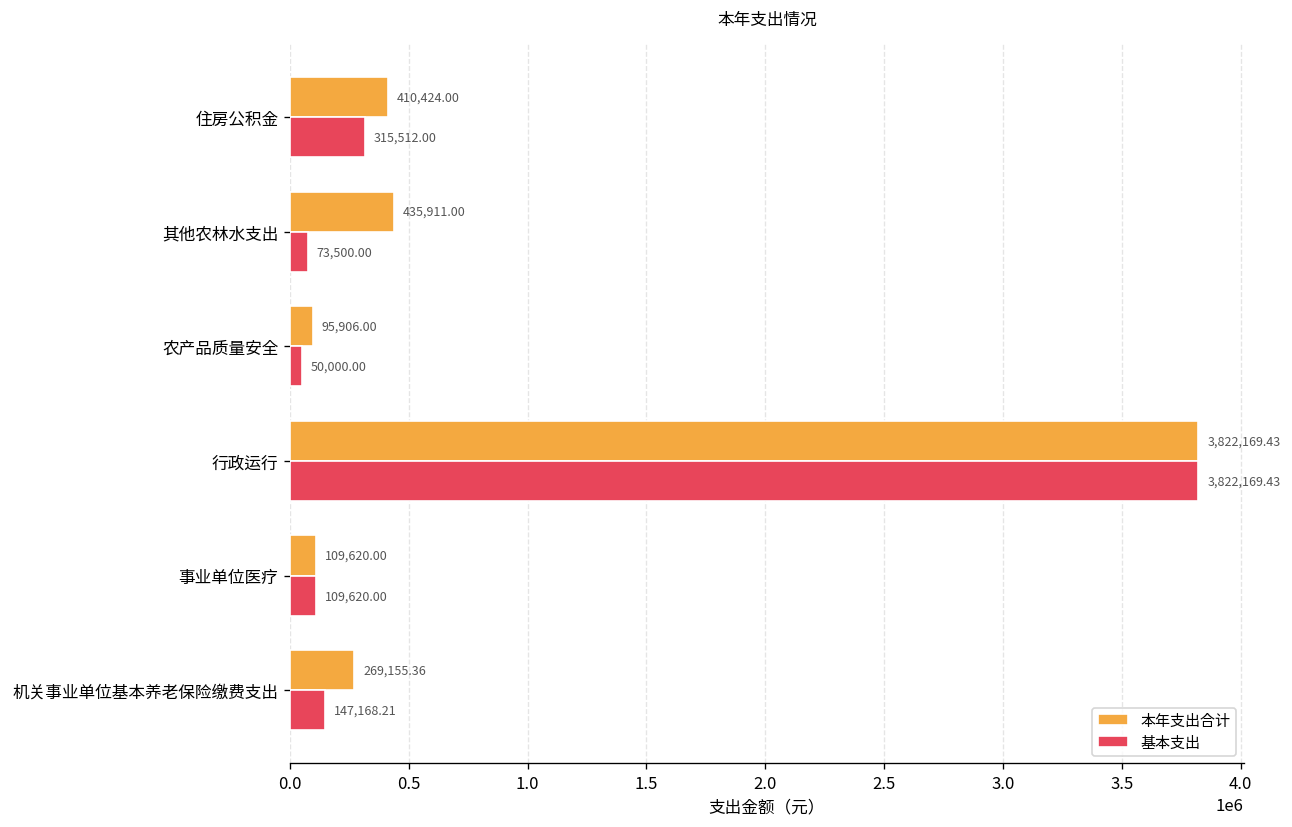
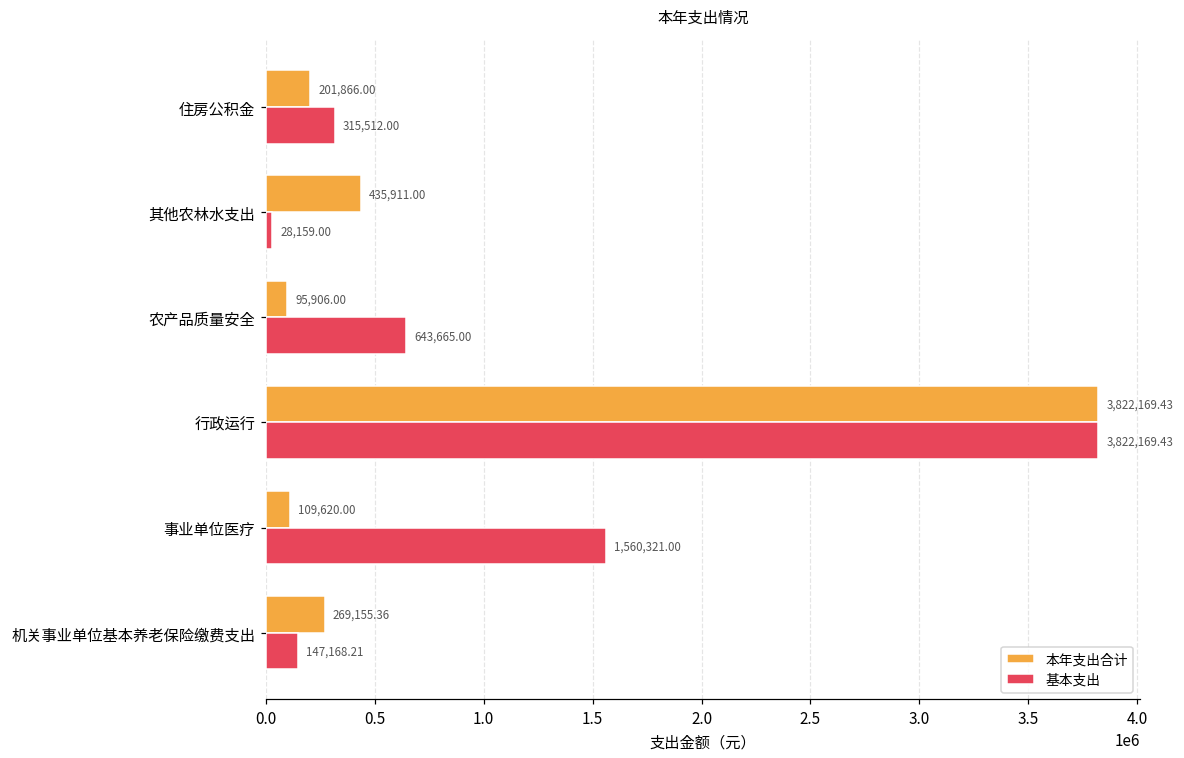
本年支出合计, 住房公积金: 410,424.00 -> 201,866.00
基本支出, 其他农林水支出: 73,500.00 -> 28,159.00
基本支出, 农产品质量安全: 50,000.00 -> 643,665.00
基本支出, 事业单位医疗: 109,620.00 -> 1,560,321.00
